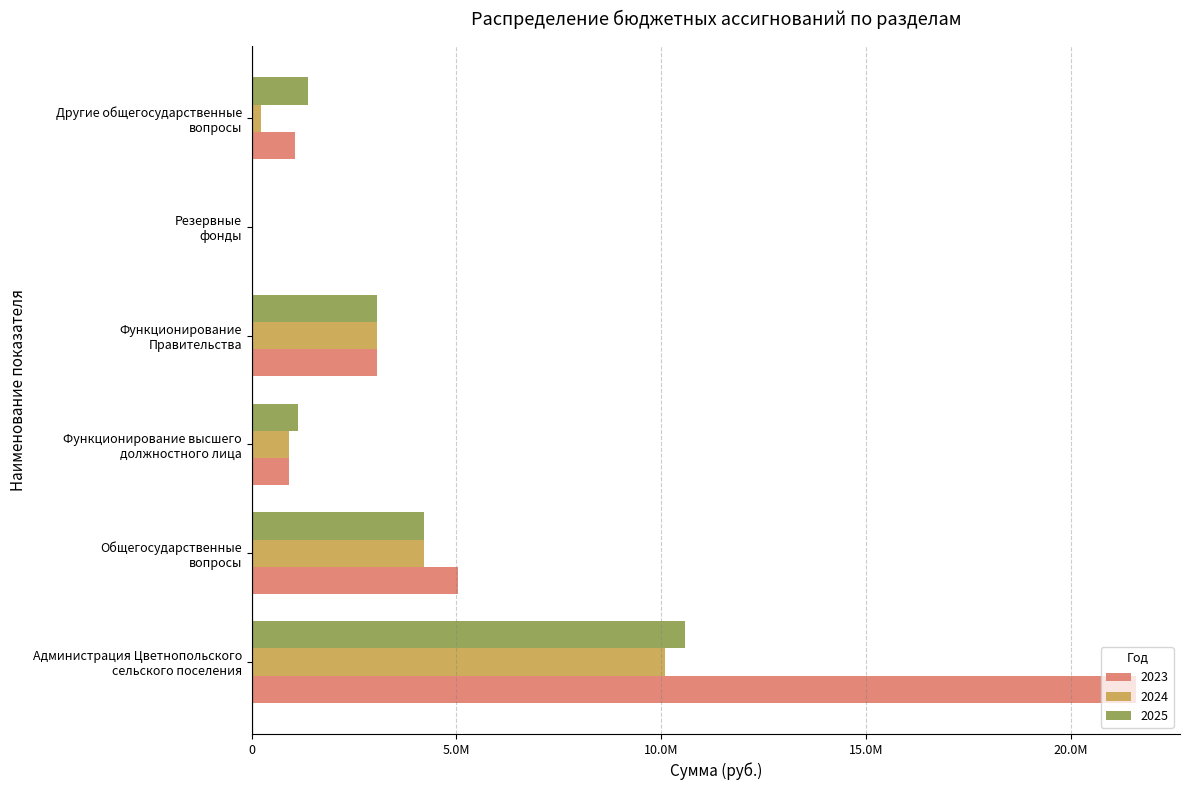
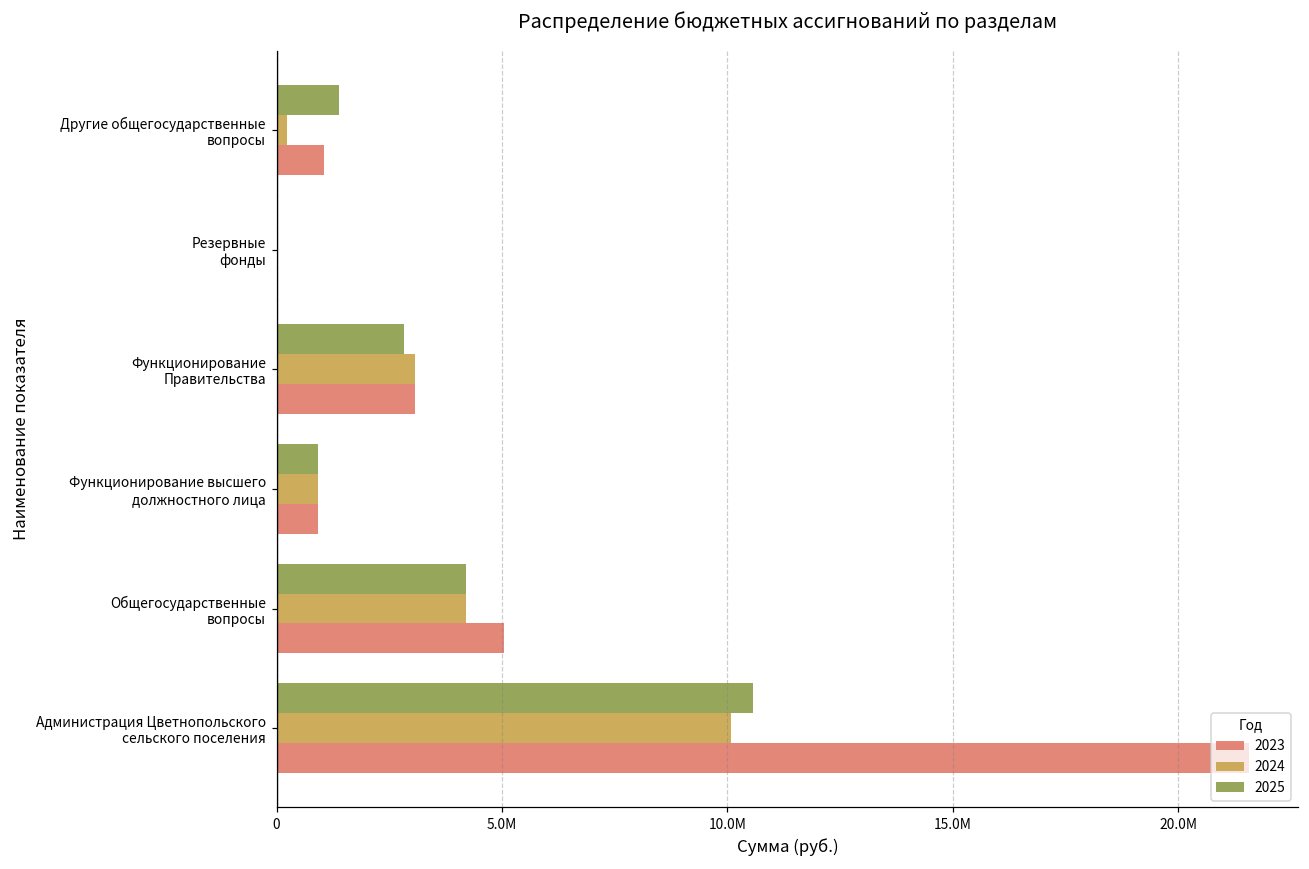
2025, Функционирование Правительства: 3100000 -> 2800000
2025, Функционирование высшего должностного лица: 1100000 -> 900000
